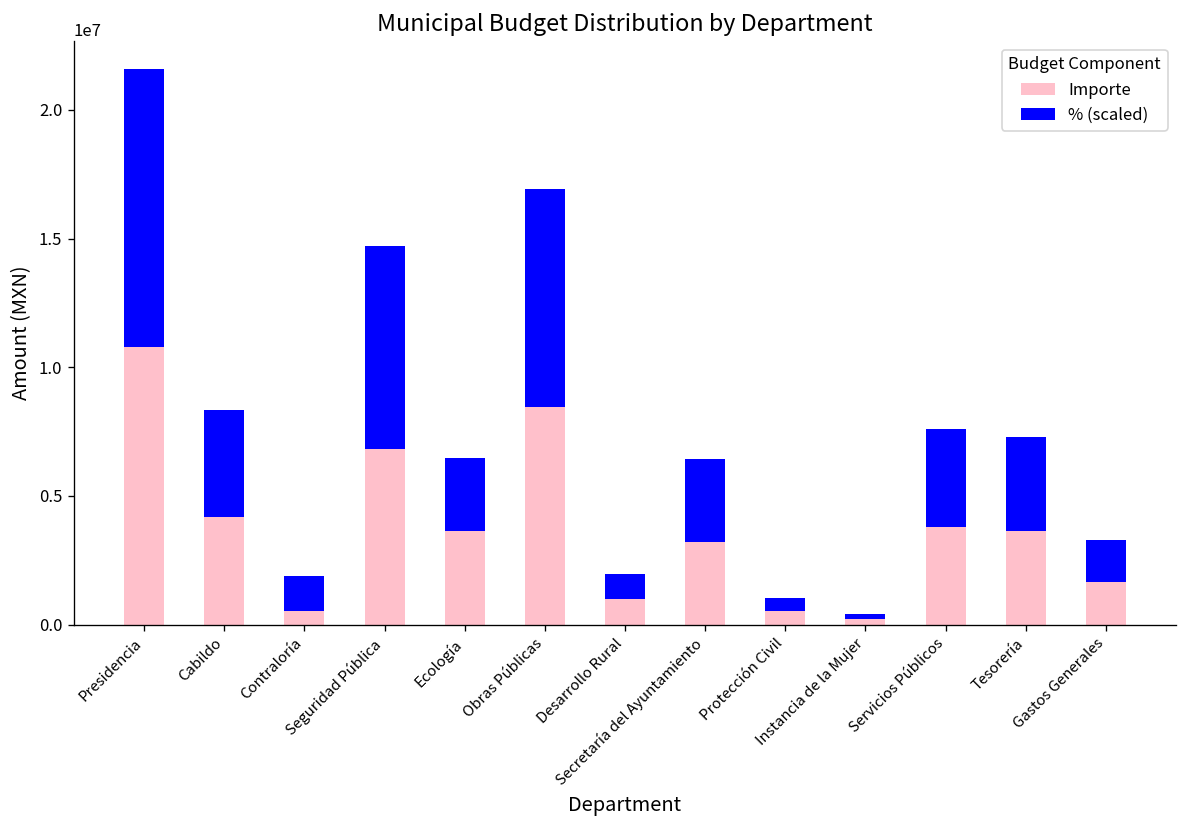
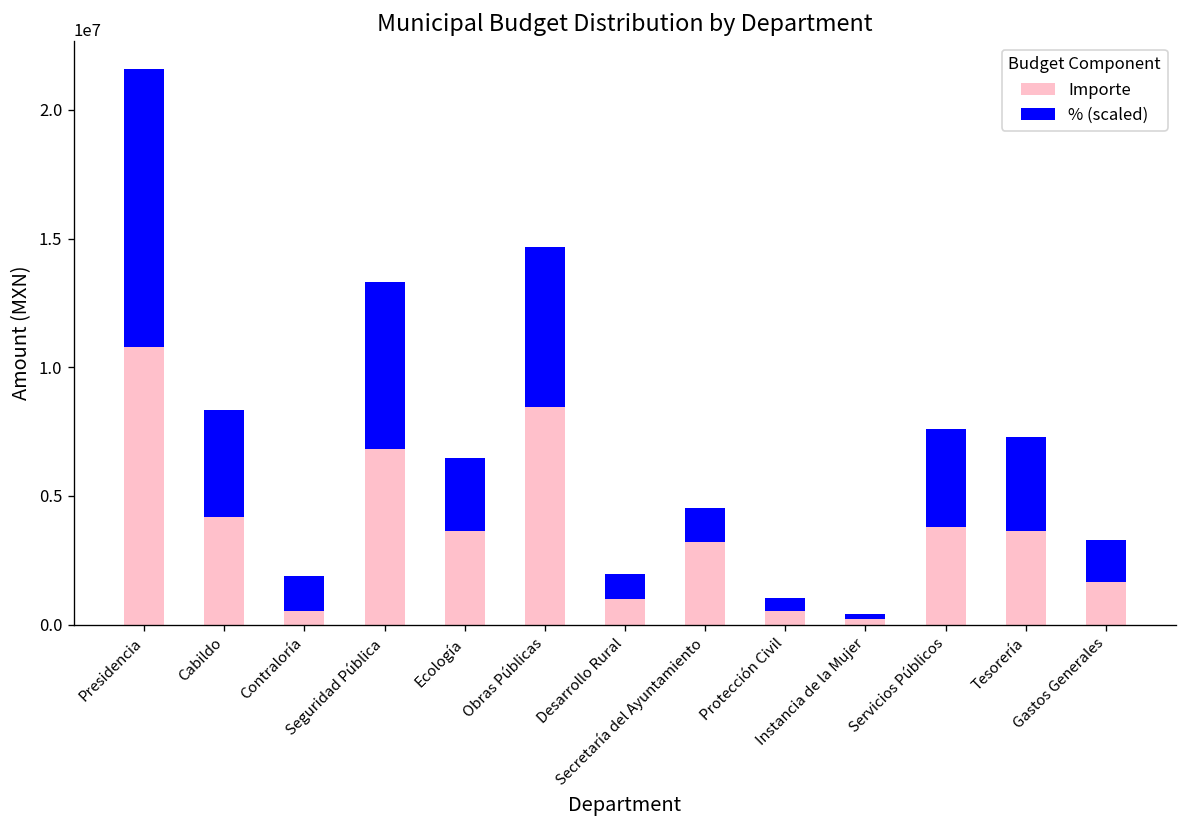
% (scaled), Seguridad Pública: 7900000 -> 6500000
% (scaled), Obras Públicas: 8500000 -> 6200000
% (scaled), Secretaría del Ayuntamiento: 3200000 -> 1300000
